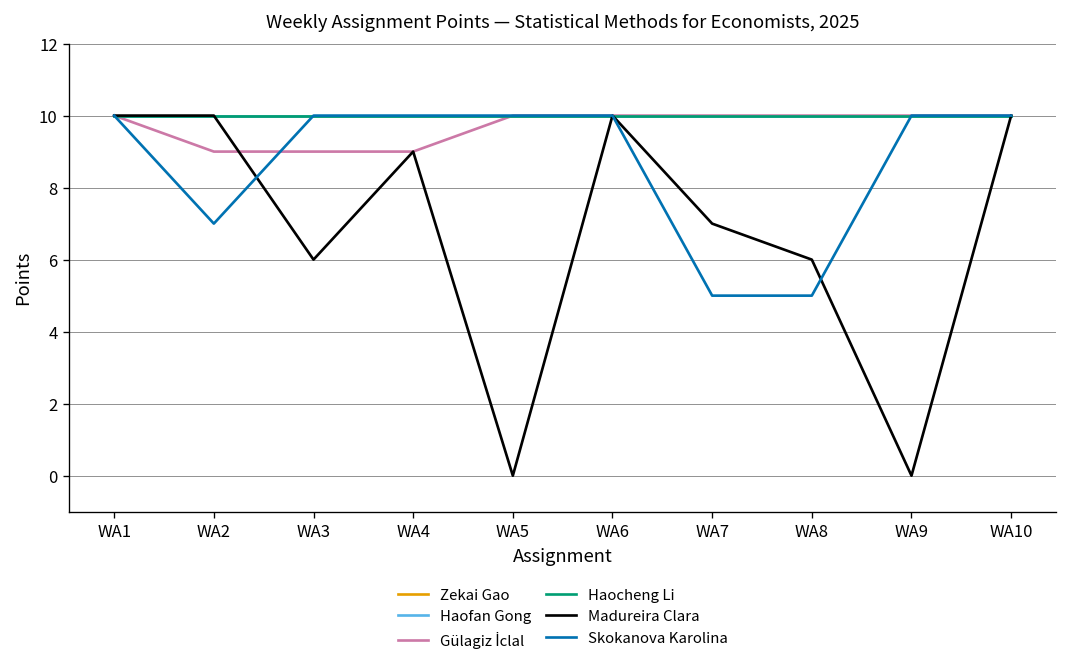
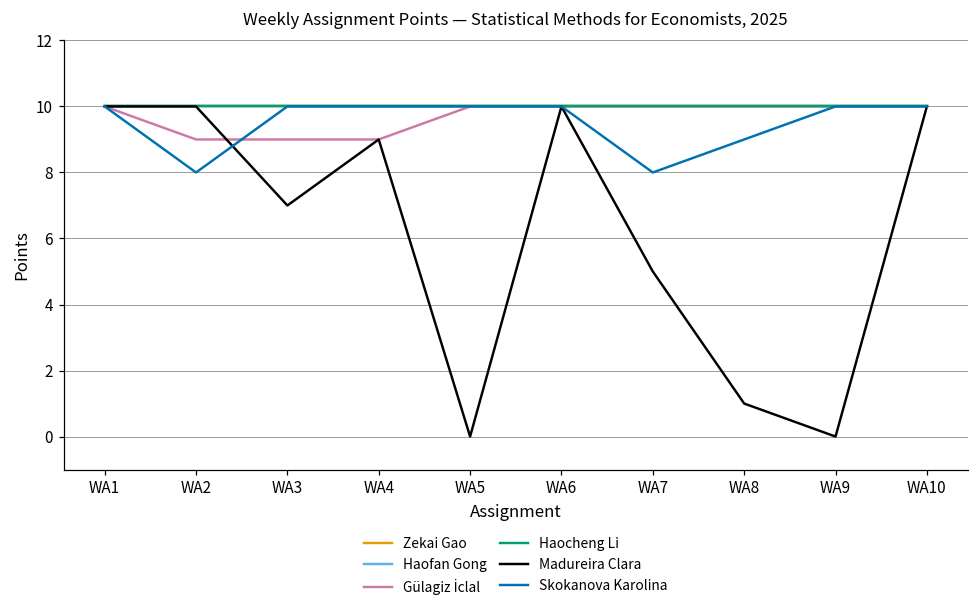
Skokanova Karolina, WA2: 7 -> 8
Madureira Clara, WA3: 6 -> 7
Madureira Clara, WA7: 7 -> 5
Skokanova Karolina, WA7: 5 -> 8
Madureira Clara, WA8: 6 -> 1
Skokanova Karolina, WA8: 5 -> 9
